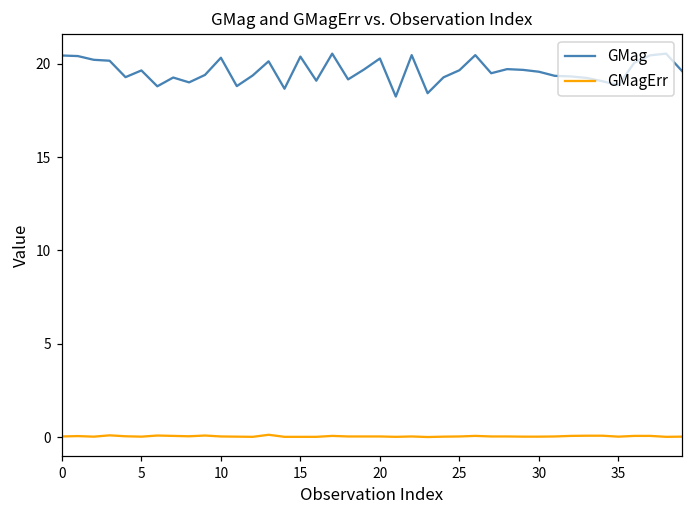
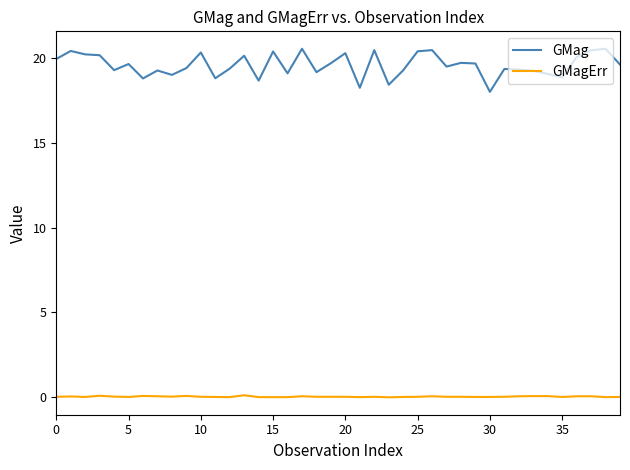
GMag, 0: 20.4 -> 19.9
GMag, 25: 19.7 -> 20.4
GMag, 30: 19.6 -> 18.0
